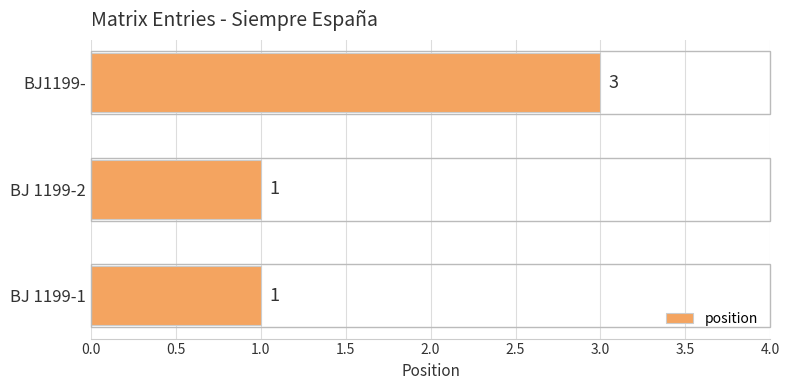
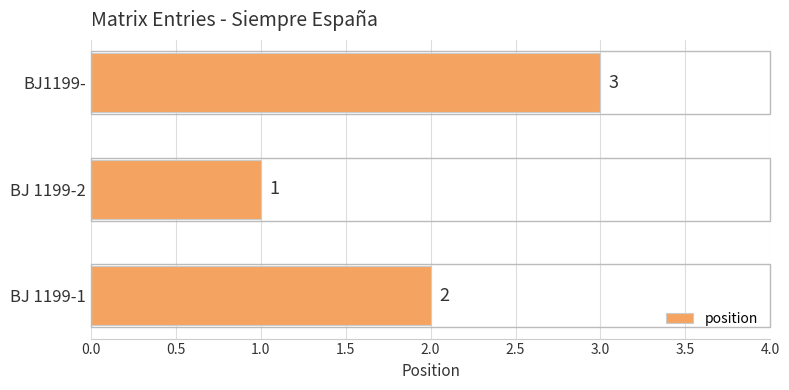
BJ 1199-1: 1 -> 2
